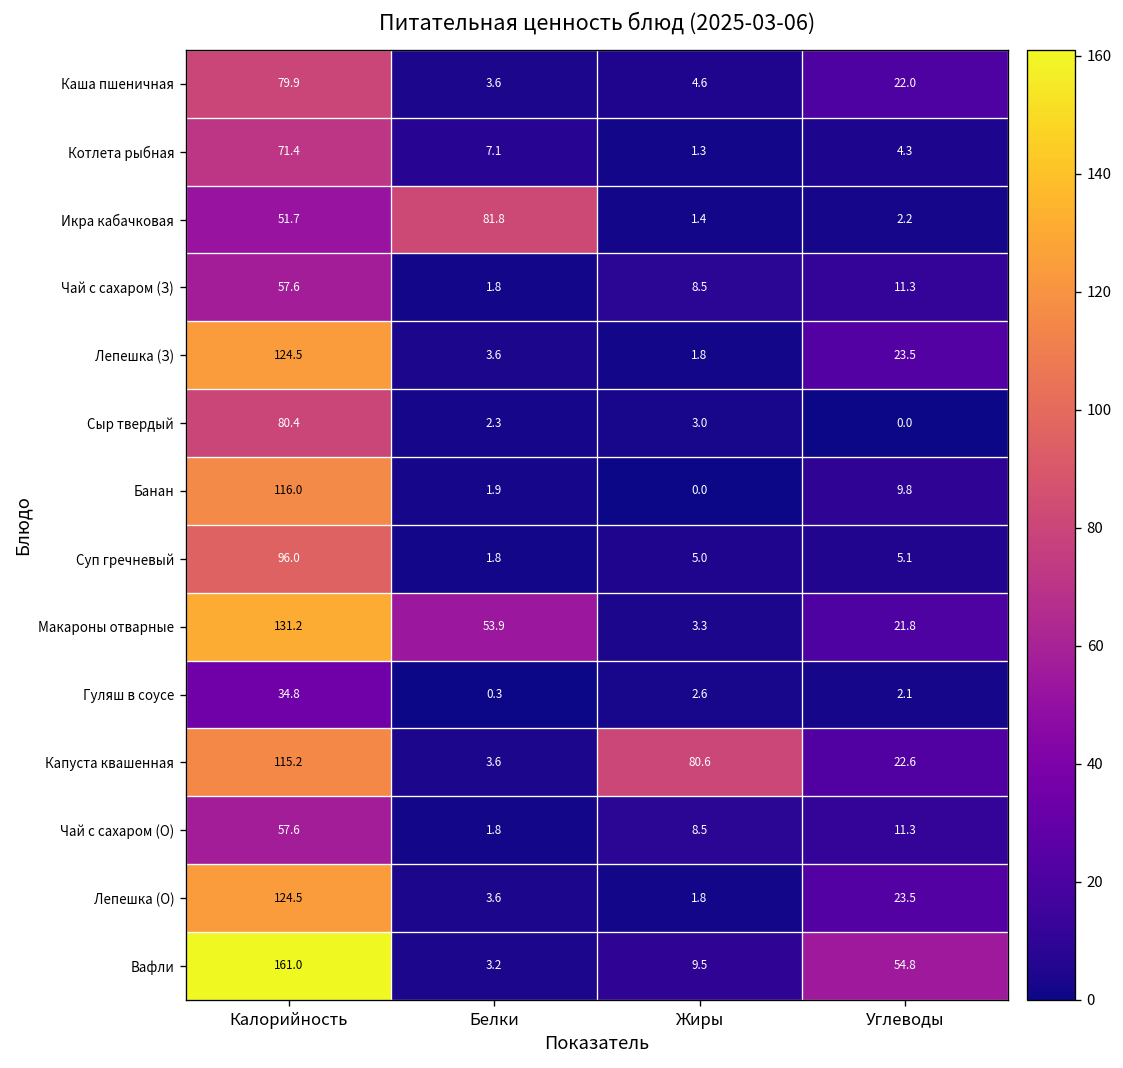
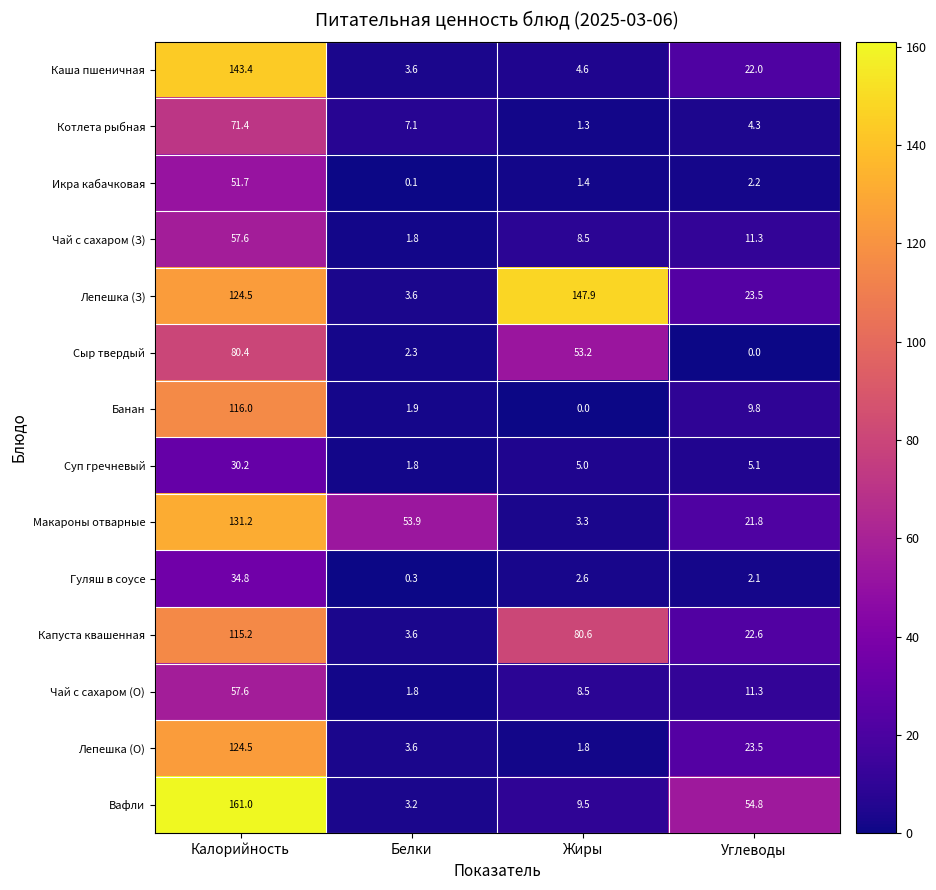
Каша пшеничная, Калорийность: 79.9 -> 143.4
Икра кабачковая, Белки: 81.8 -> 0.1
Лепешка (З), Жиры: 1.8 -> 147.9
Сыр твердый, Жиры: 3.0 -> 53.2
Суп гречневый, Калорийность: 96.0 -> 30.2
